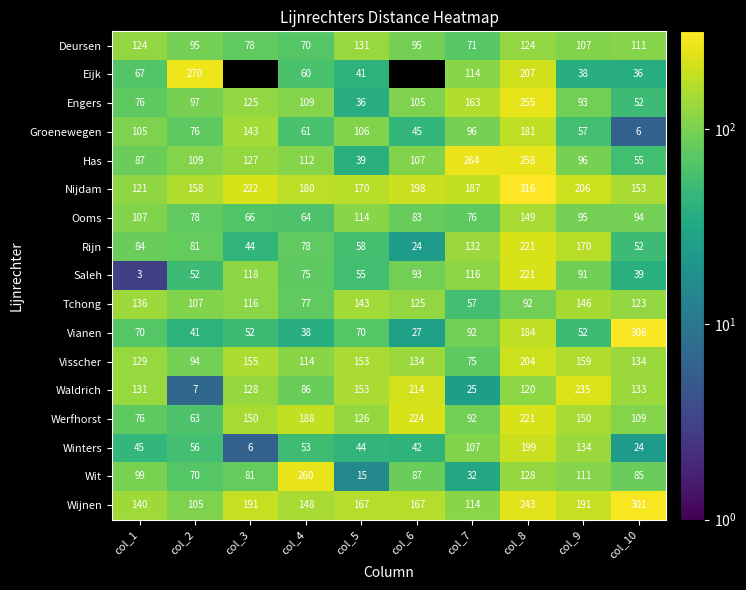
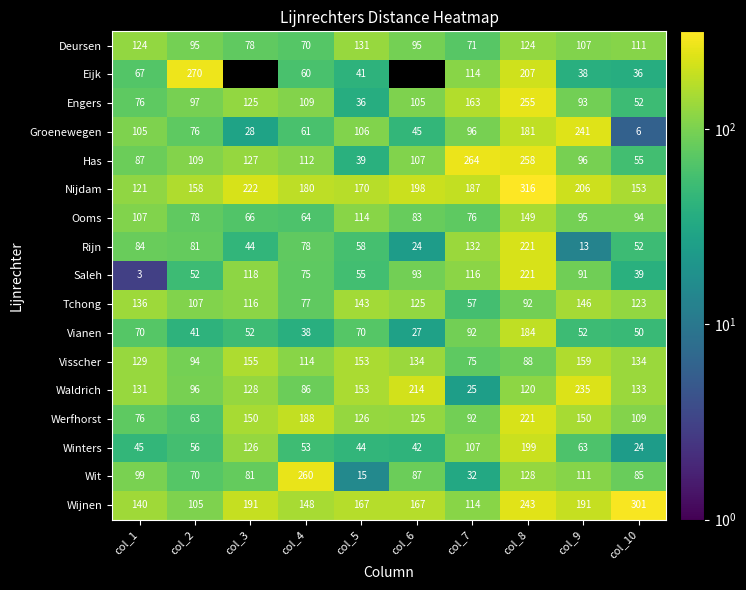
Groenewegen, col_3: 143 -> 28
Groenewegen, col_9: 57 -> 241
Rijn, col_9: 170 -> 13
Vianen, col_10: 306 -> 50
Visscher, col_8: 204 -> 88
Waldrich, col_2: 7 -> 96
Werfhorst, col_6: 224 -> 125
Winters, col_3: 6 -> 126
Winters, col_9: 134 -> 63
